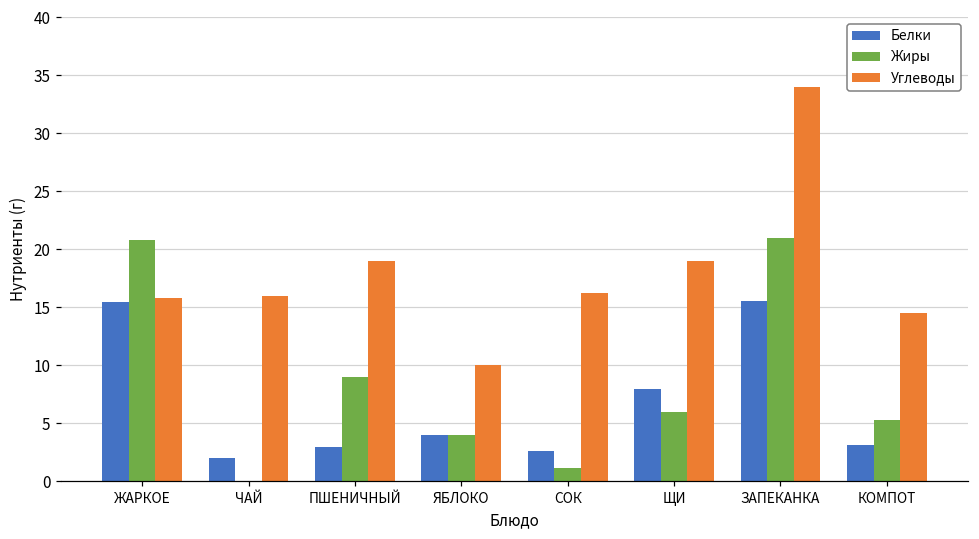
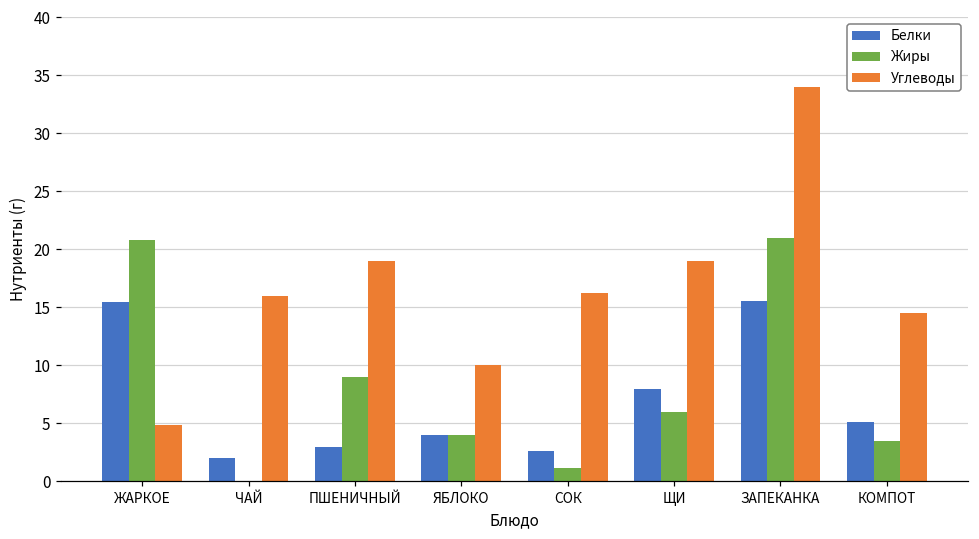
Углеводы, ЖАРКОЕ: 15.8 -> 4.9
Белки, КОМПОТ: 3.2 -> 5.1
Жиры, КОМПОТ: 5.3 -> 3.5
